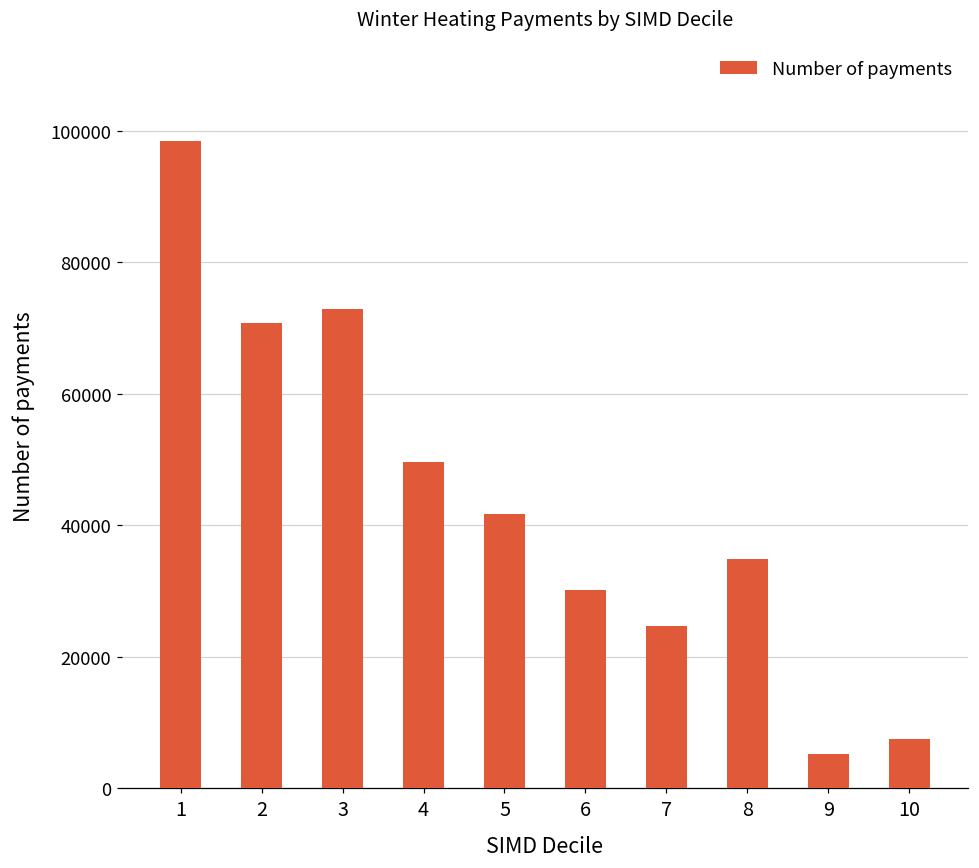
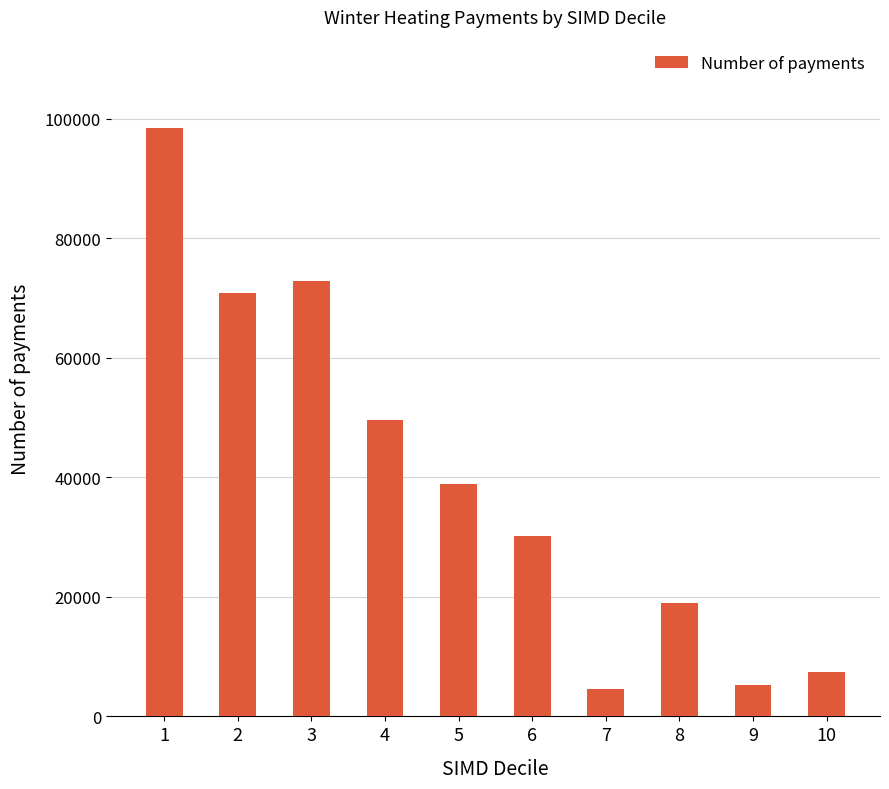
5: 42000 -> 39000
7: 25000 -> 5000
8: 35000 -> 19000
